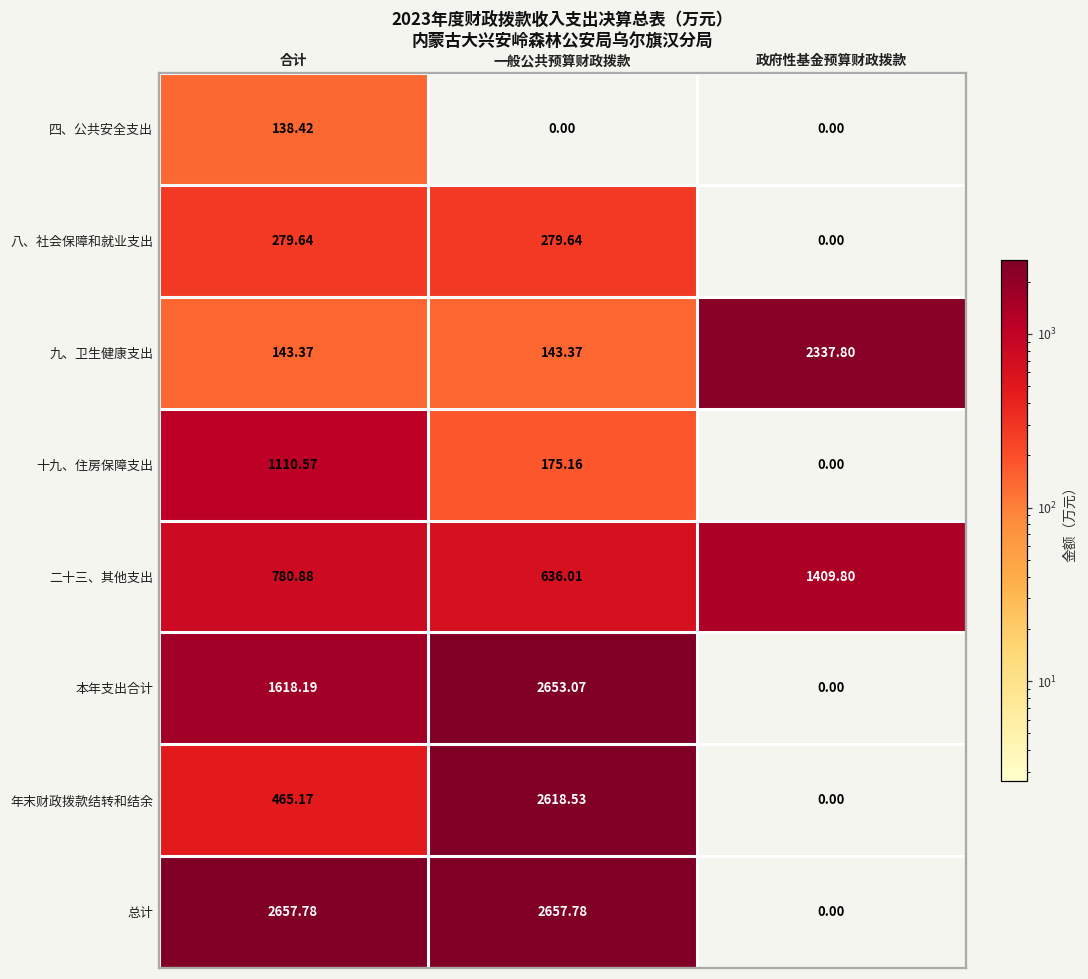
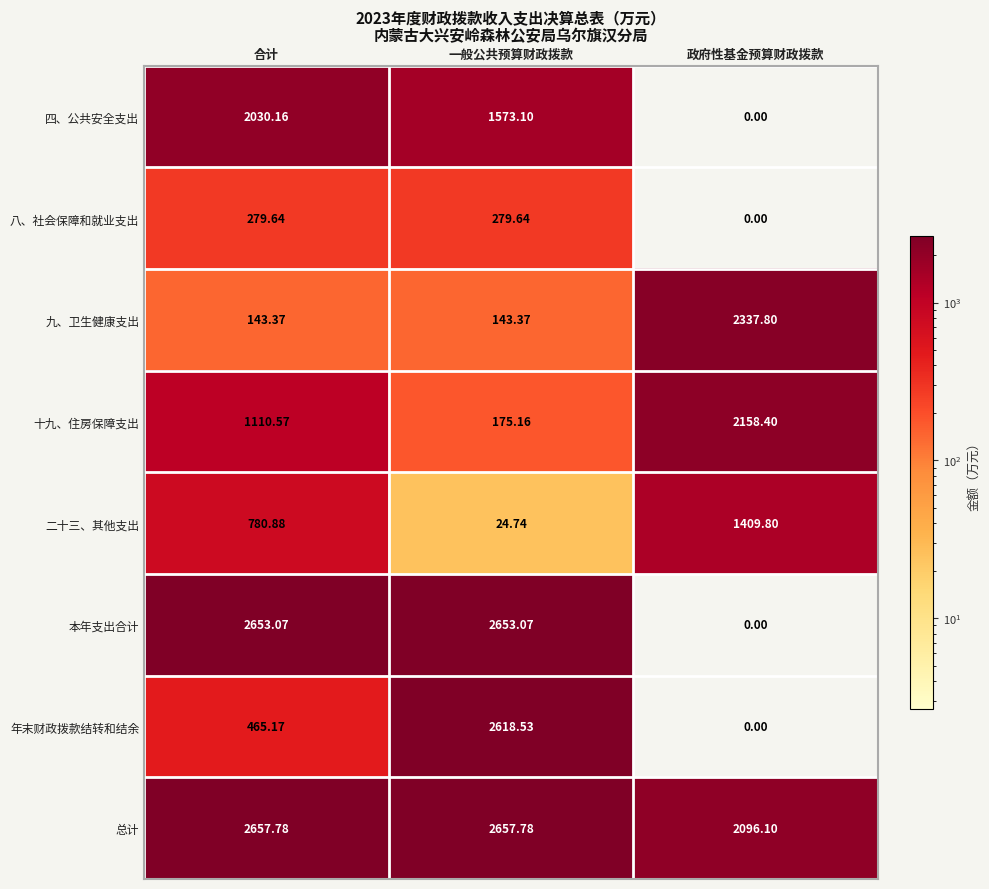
四、公共安全支出, 合计: 138.42 -> 2030.16
四、公共安全支出, 一般公共预算财政拨款: 0.00 -> 1573.10
十九、住房保障支出, 政府性基金预算财政拨款: 0.00 -> 2158.40
二十三、其他支出, 一般公共预算财政拨款: 636.01 -> 24.74
本年支出合计, 合计: 1618.19 -> 2653.07
总计, 政府性基金预算财政拨款: 0.00 -> 2096.10
